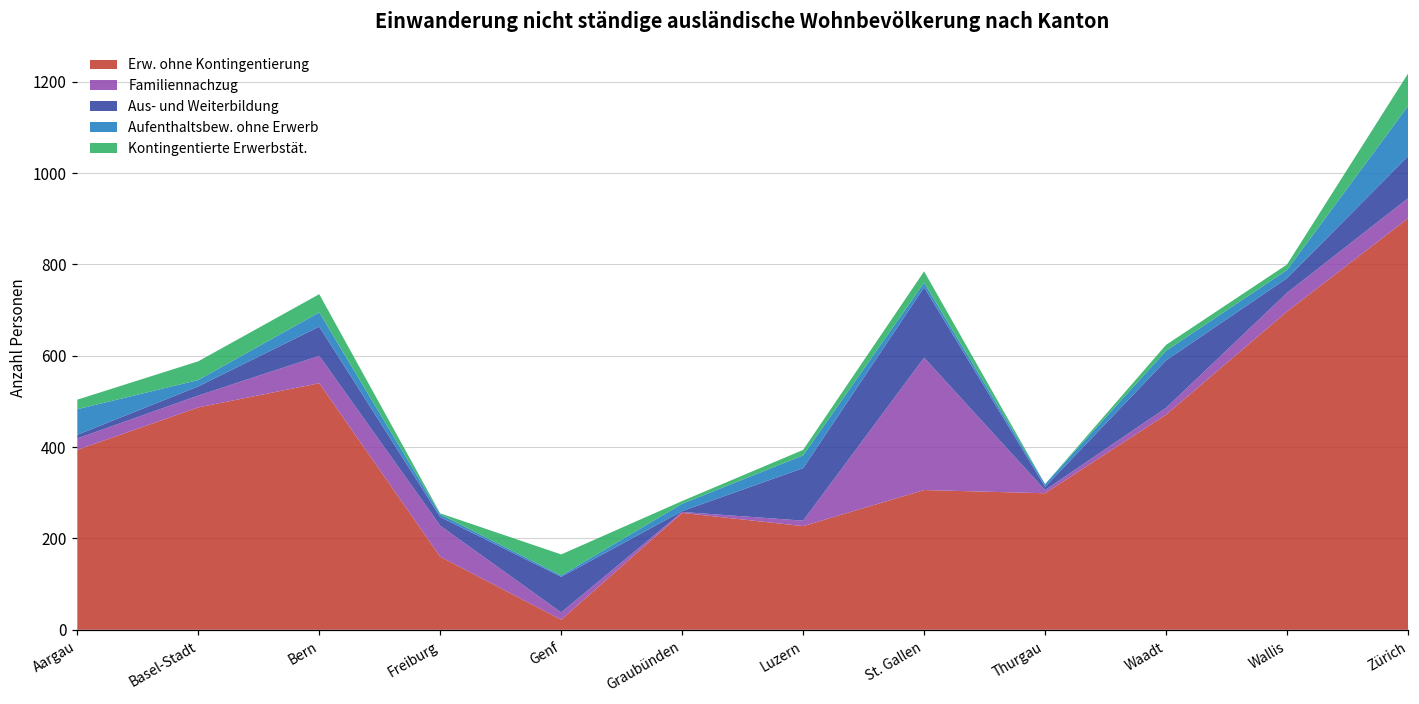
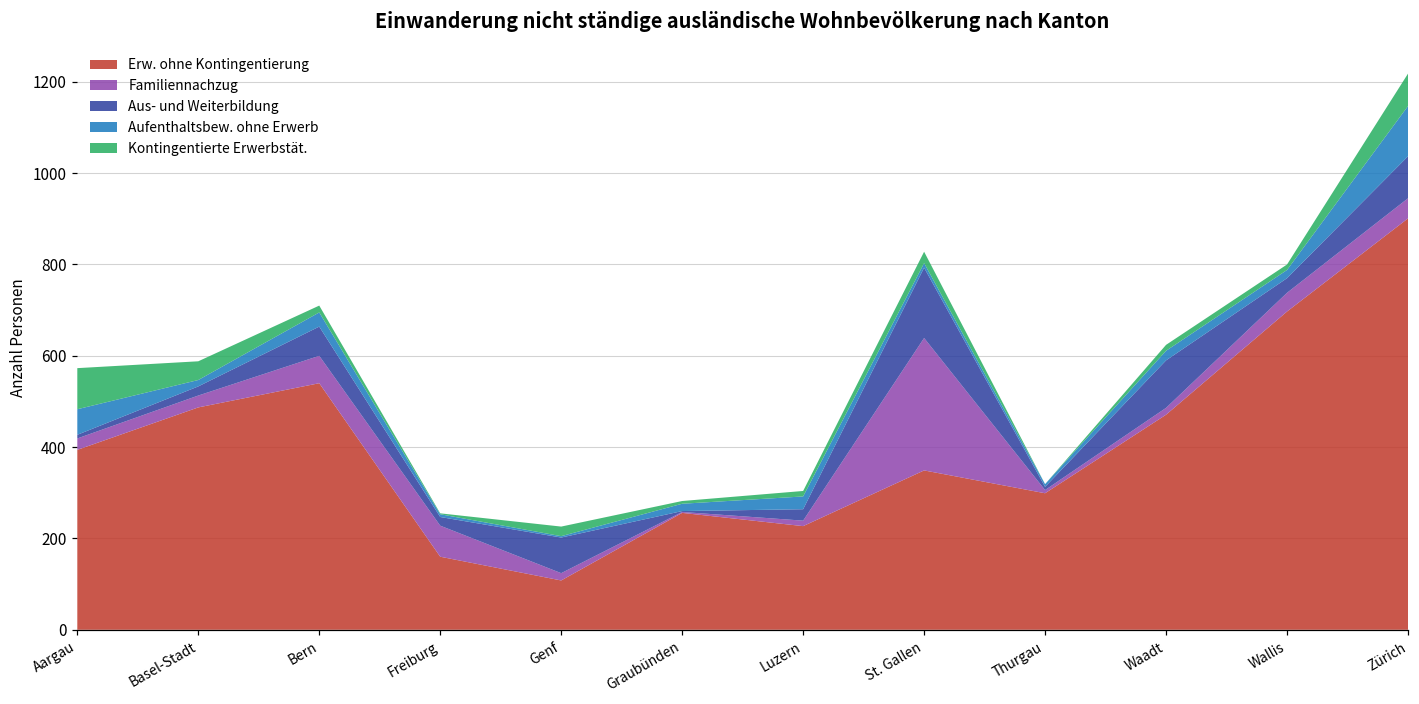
Kontingentierte Erwerbstät., Aargau: 20 -> 90
Kontingentierte Erwerbstät., Bern: 40 -> 20
Erw. ohne Kontingentierung, Genf: 20 -> 110
Kontingentierte Erwerbstät., Genf: 50 -> 20
Aus- und Weiterbildung, Luzern: 120 -> 30
Erw. ohne Kontingentierung, St. Gallen: 310 -> 350
